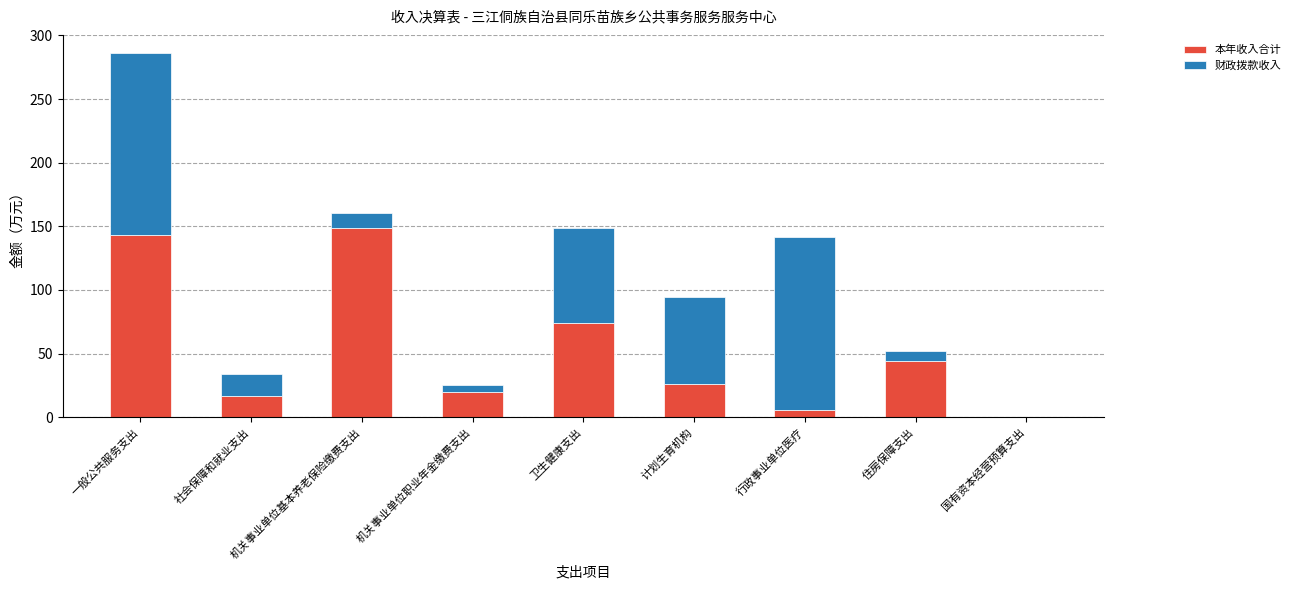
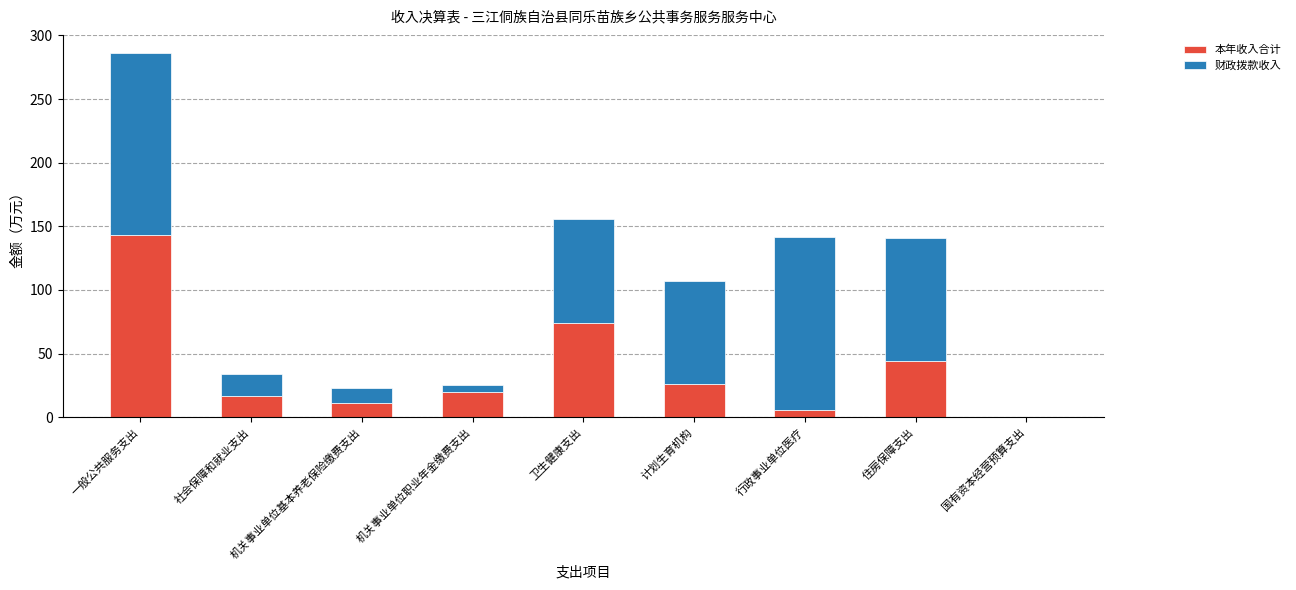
本年收入合计, 机关事业单位基本养老保险缴费支出: 149 -> 11
财政拨款收入, 卫生健康支出: 74 -> 82
财政拨款收入, 计划生育机构: 69 -> 81
财政拨款收入, 住房保障支出: 9 -> 97
